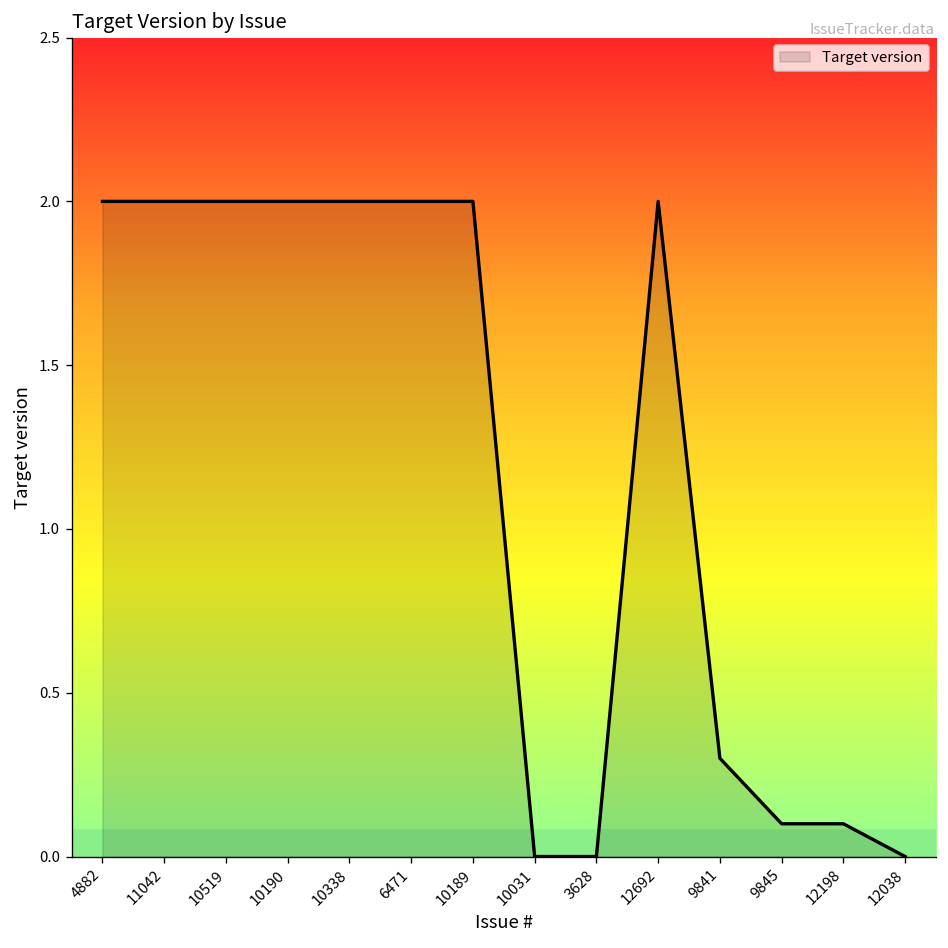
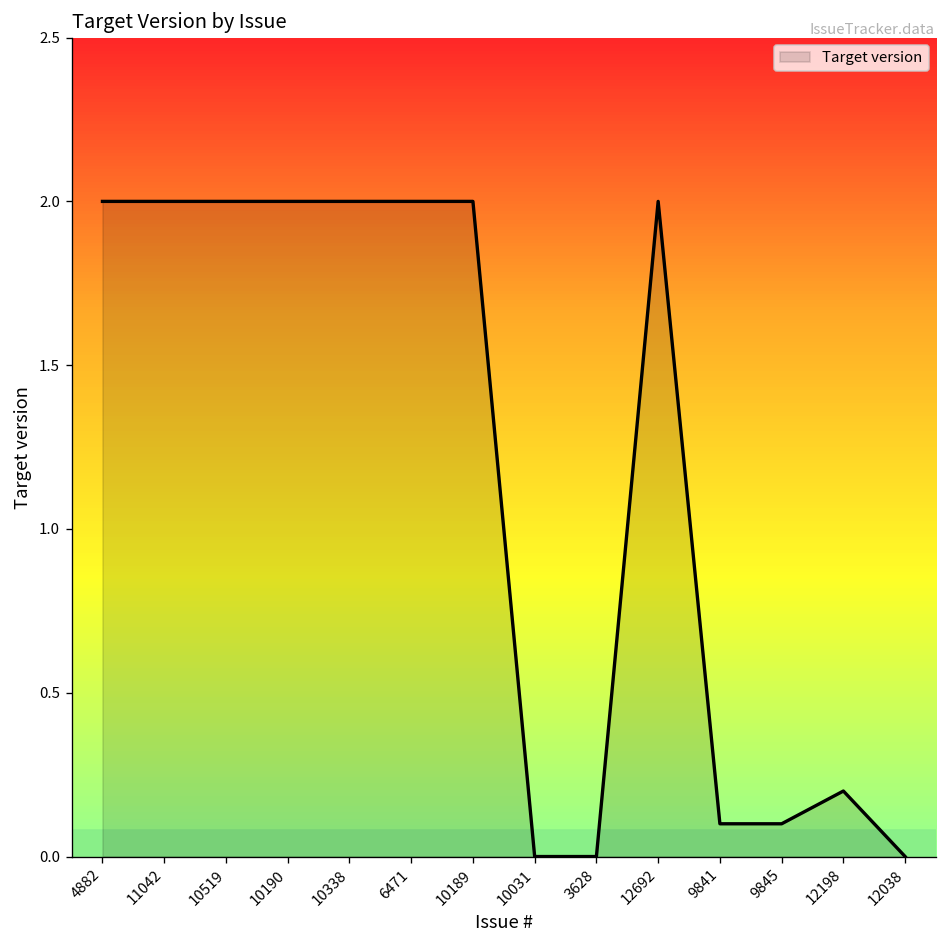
9841: 0.3 -> 0.1
12198: 0.1 -> 0.2
